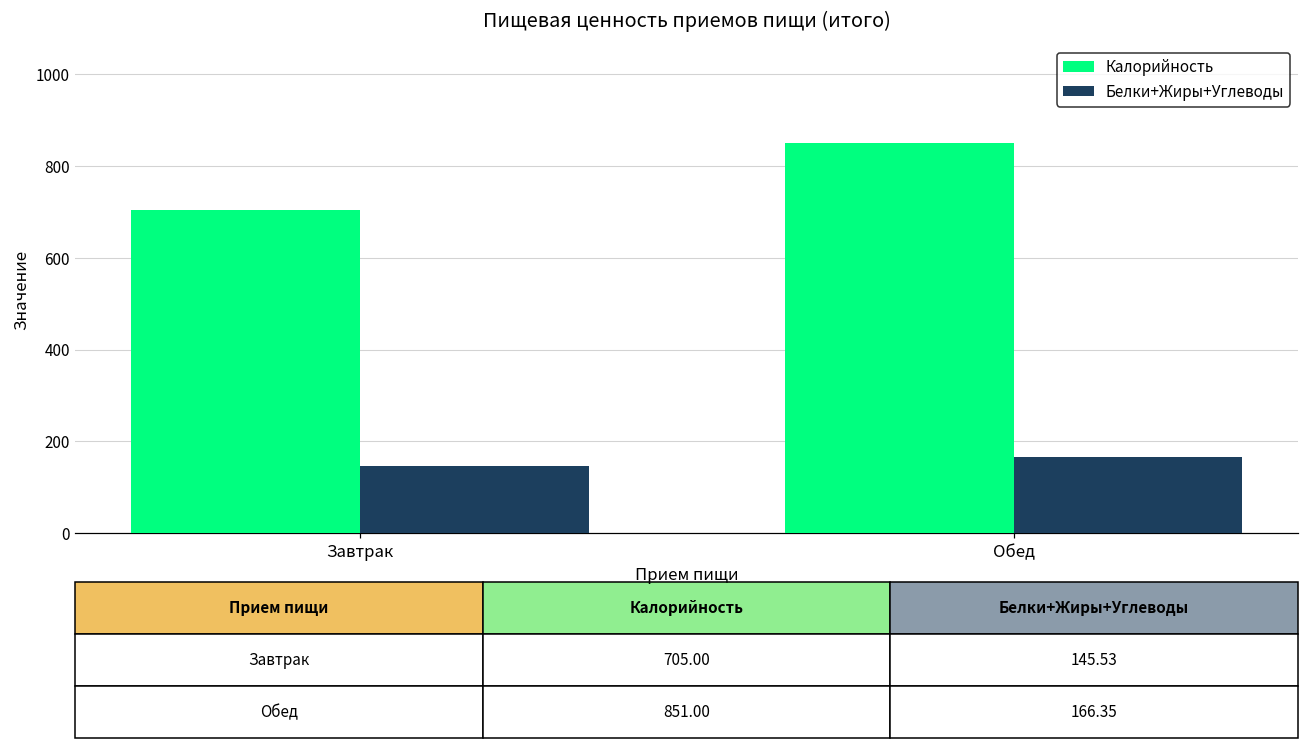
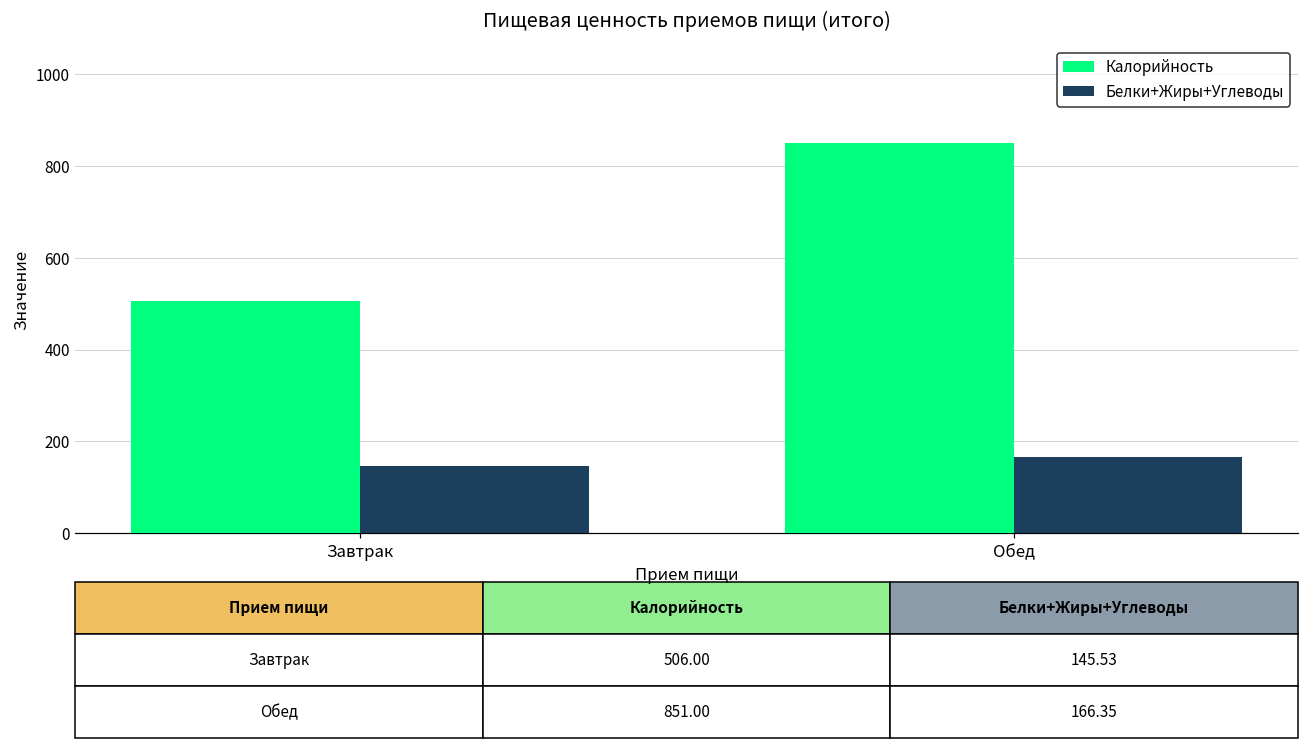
Калорийность, Завтрак: 705.00 -> 506.00
